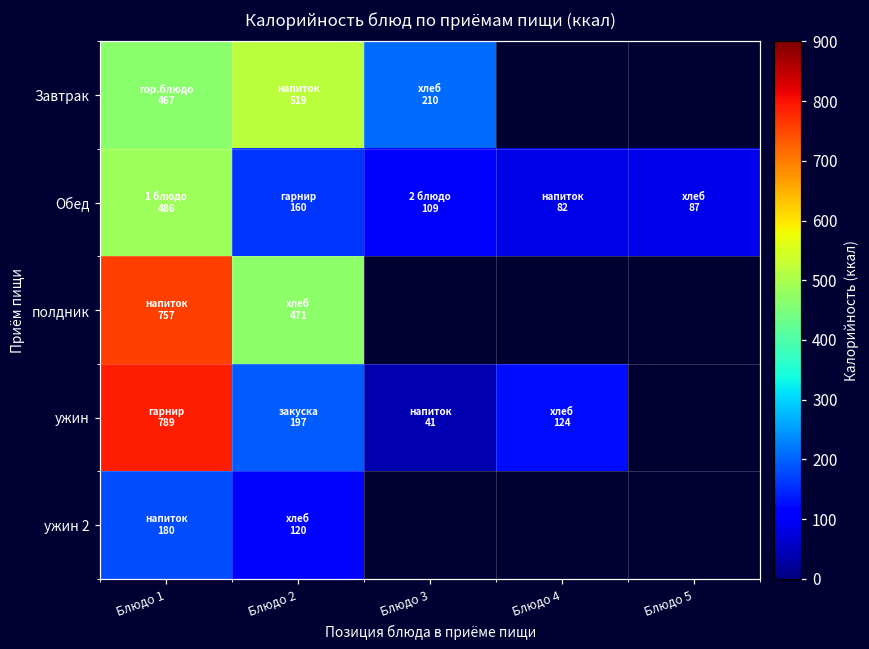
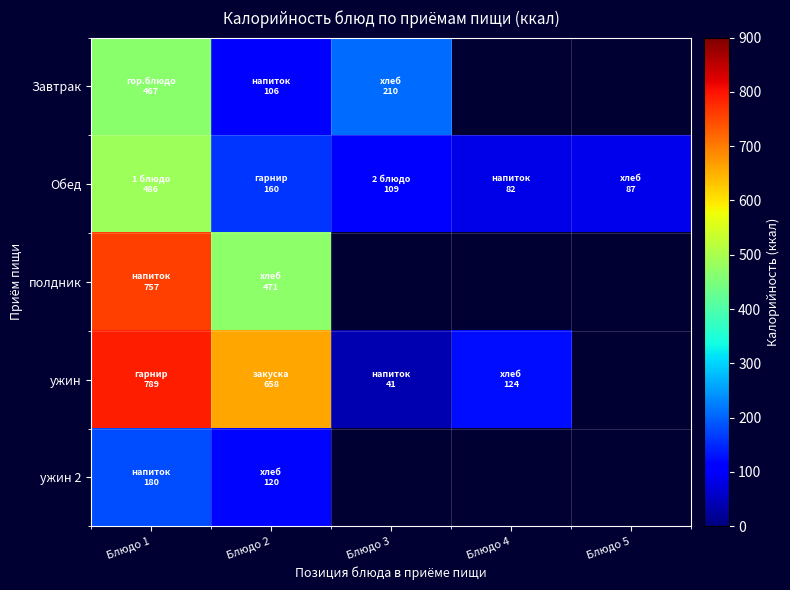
Завтрак, Блюдо 2: 519 -> 106
ужин, Блюдо 2: 197 -> 658
